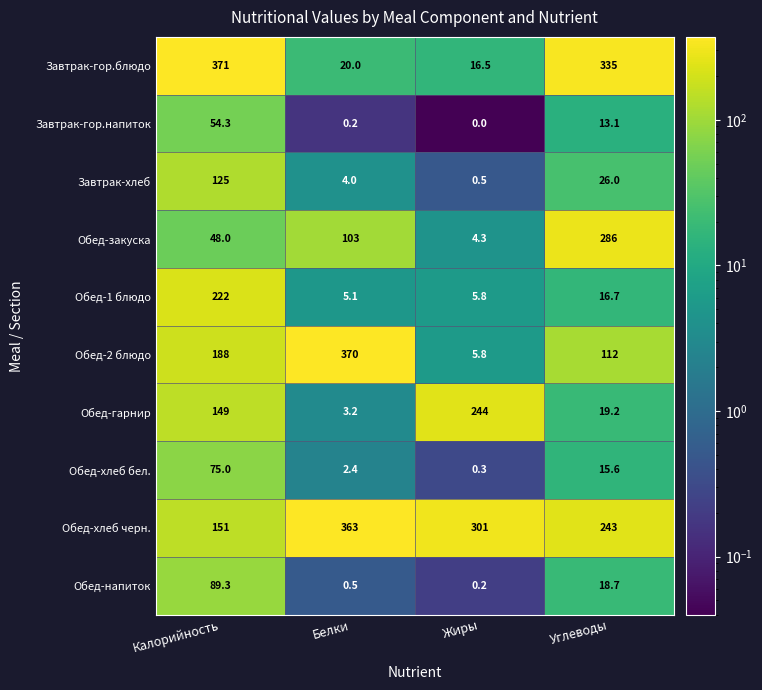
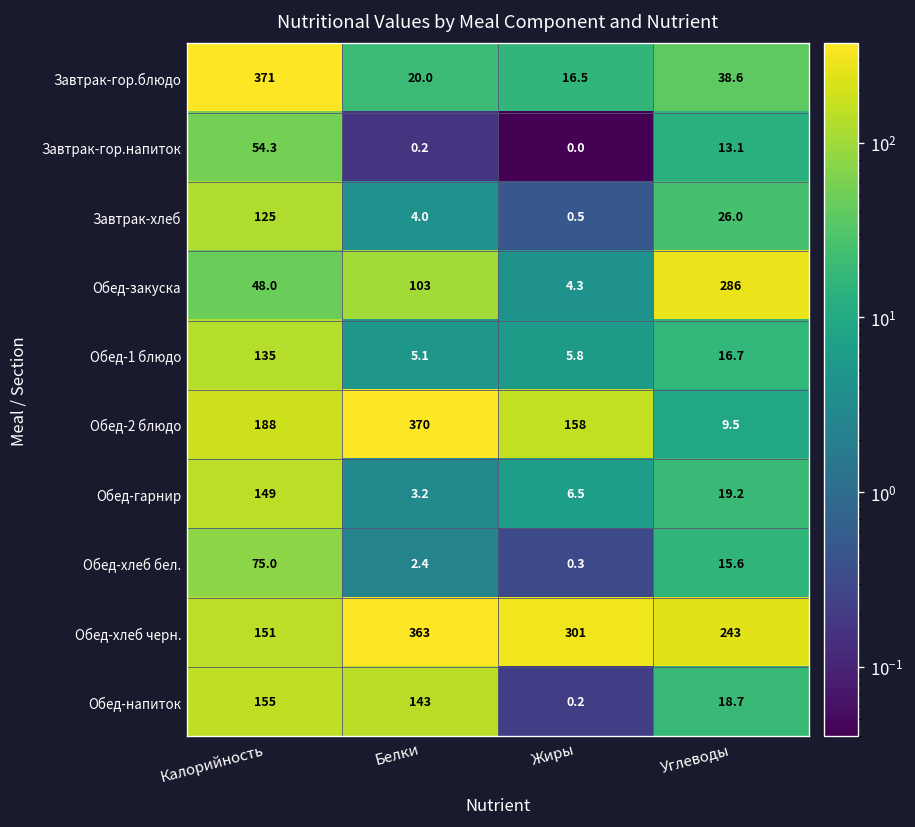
Завтрак-гор.блюдо, Углеводы: 335 -> 38.6
Обед-1 блюдо, Калорийность: 222 -> 135
Обед-2 блюдо, Жиры: 5.8 -> 158
Обед-2 блюдо, Углеводы: 112 -> 9.5
Обед-гарнир, Жиры: 244 -> 6.5
Обед-напиток, Калорийность: 89.3 -> 155
Обед-напиток, Белки: 0.5 -> 143
